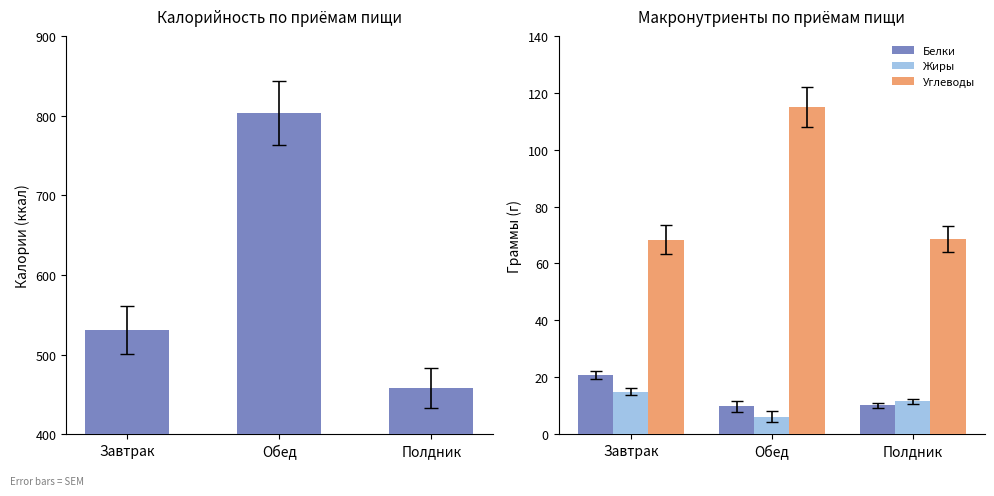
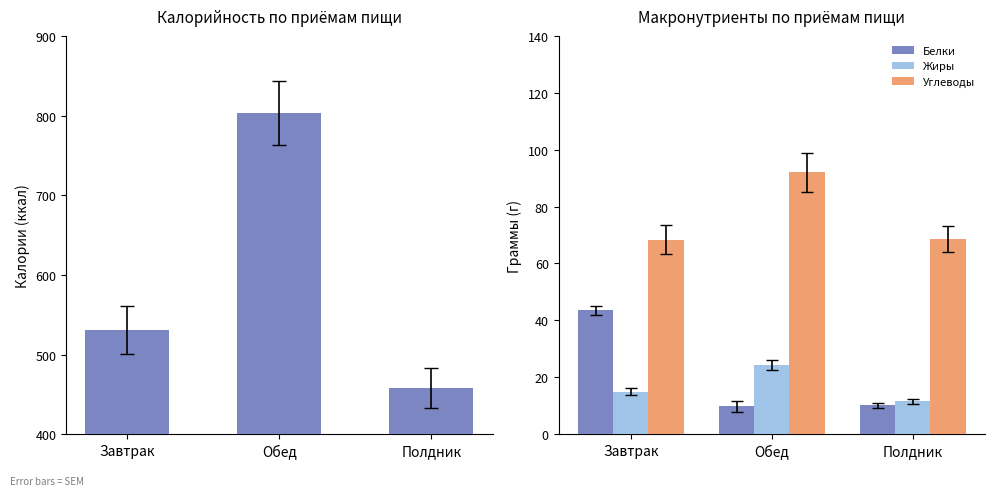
Макронутриенты по приёмам пищи, Белки, Завтрак: 21 -> 44
Макронутриенты по приёмам пищи, Жиры, Обед: 6 -> 24
Макронутриенты по приёмам пищи, Углеводы, Обед: 115 -> 92
